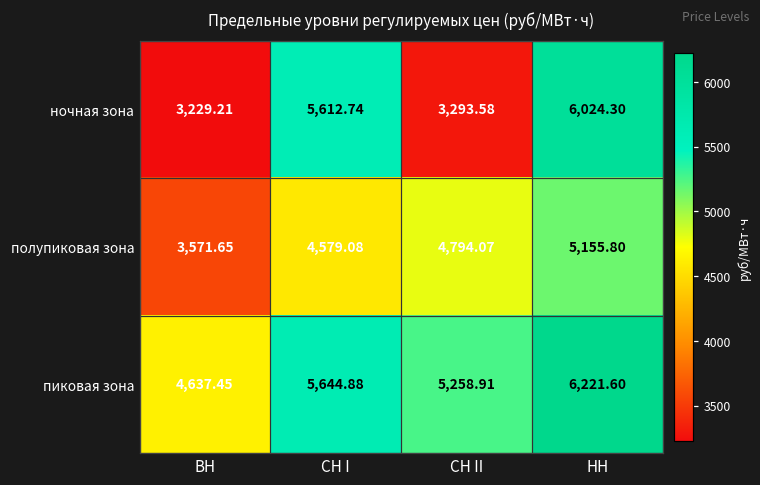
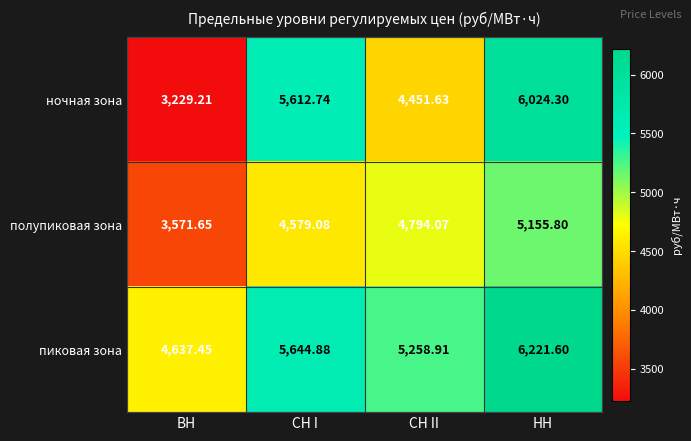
ночная зона, СН II: 3,293.58 -> 4,451.63
